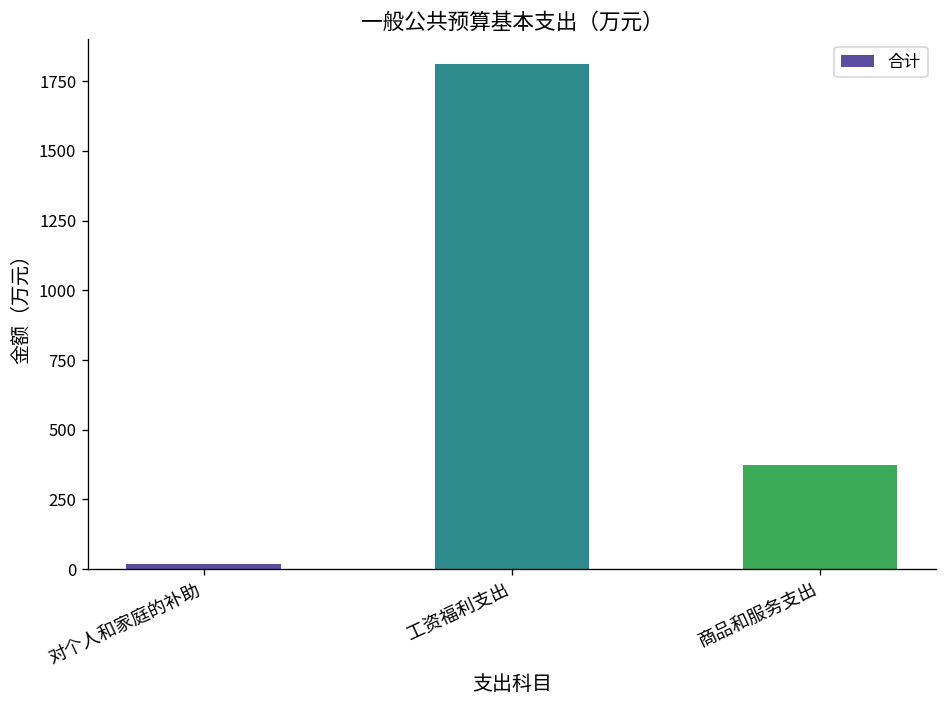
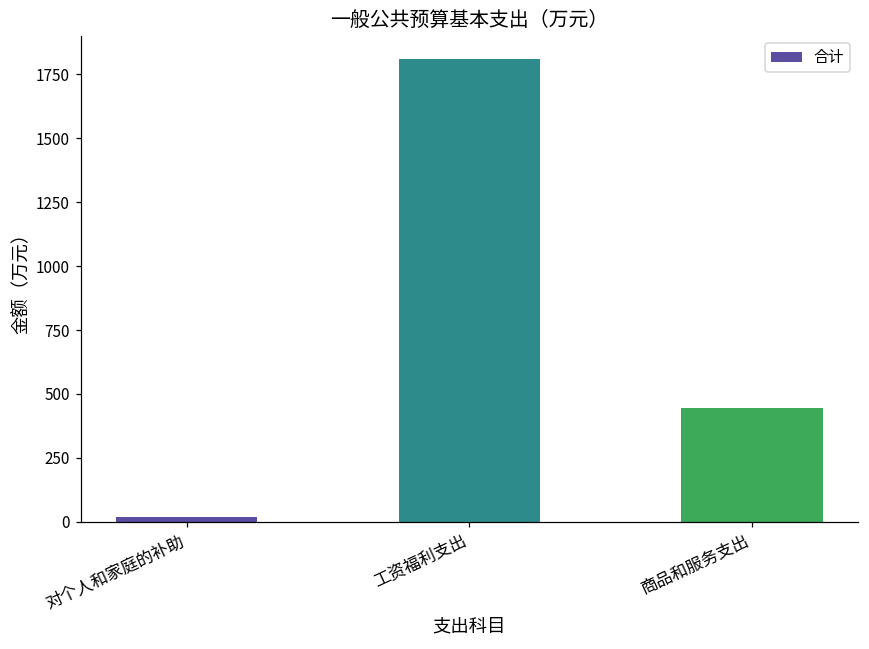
商品和服务支出: 370 -> 450
